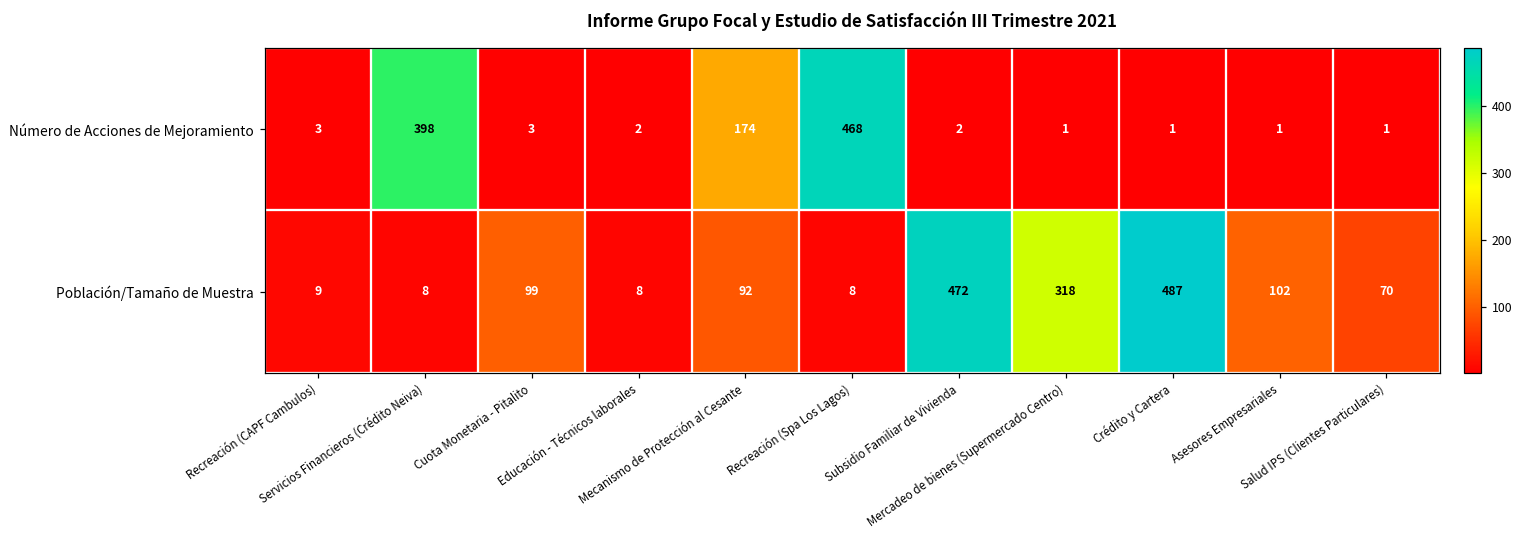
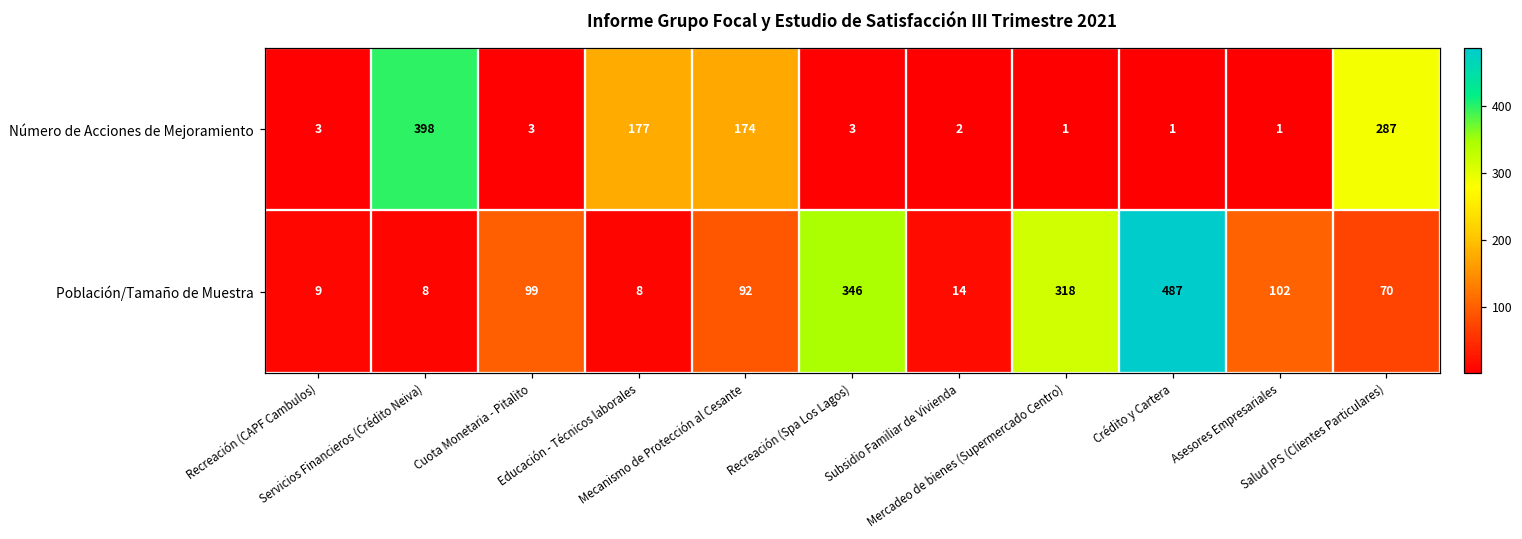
Número de Acciones de Mejoramiento, Educación - Técnicos laborales: 2 -> 177
Número de Acciones de Mejoramiento, Recreación (Spa Los Lagos): 468 -> 3
Número de Acciones de Mejoramiento, Salud IPS (Clientes Particulares): 1 -> 287
Población/Tamaño de Muestra, Recreación (Spa Los Lagos): 8 -> 346
Población/Tamaño de Muestra, Subsidio Familiar de Vivienda: 472 -> 14
